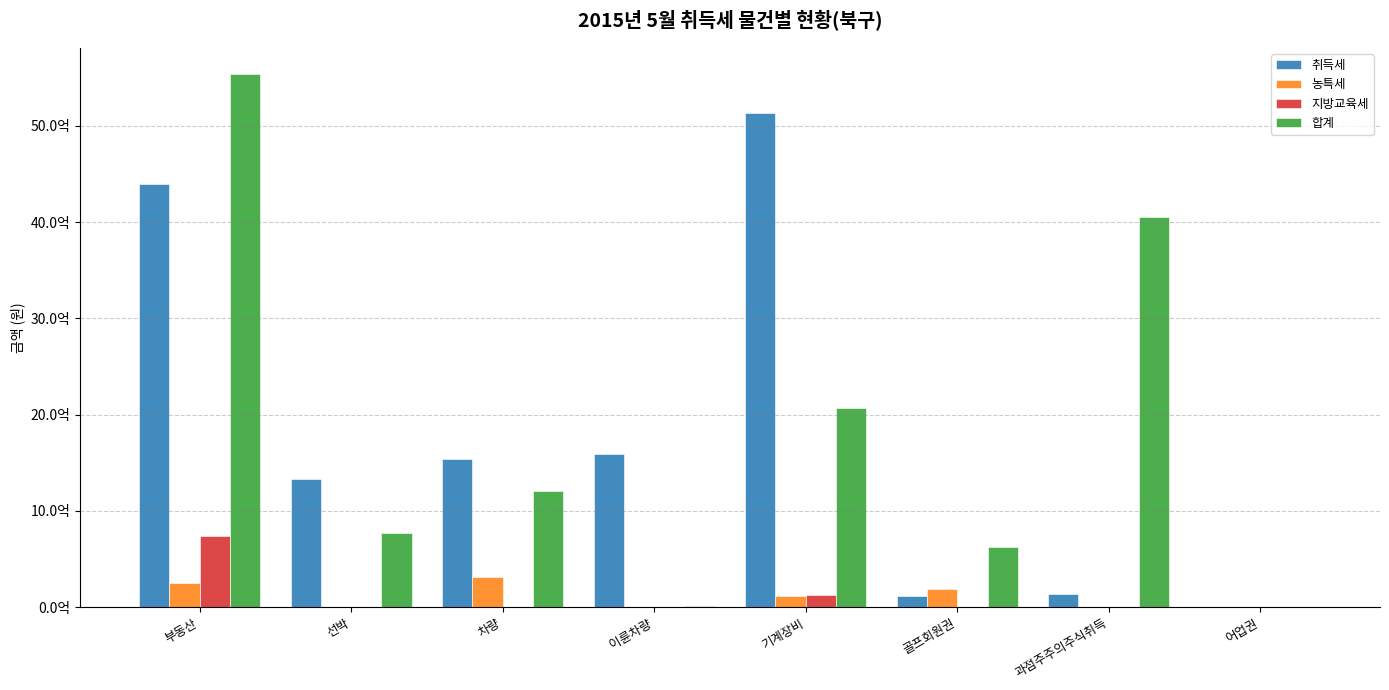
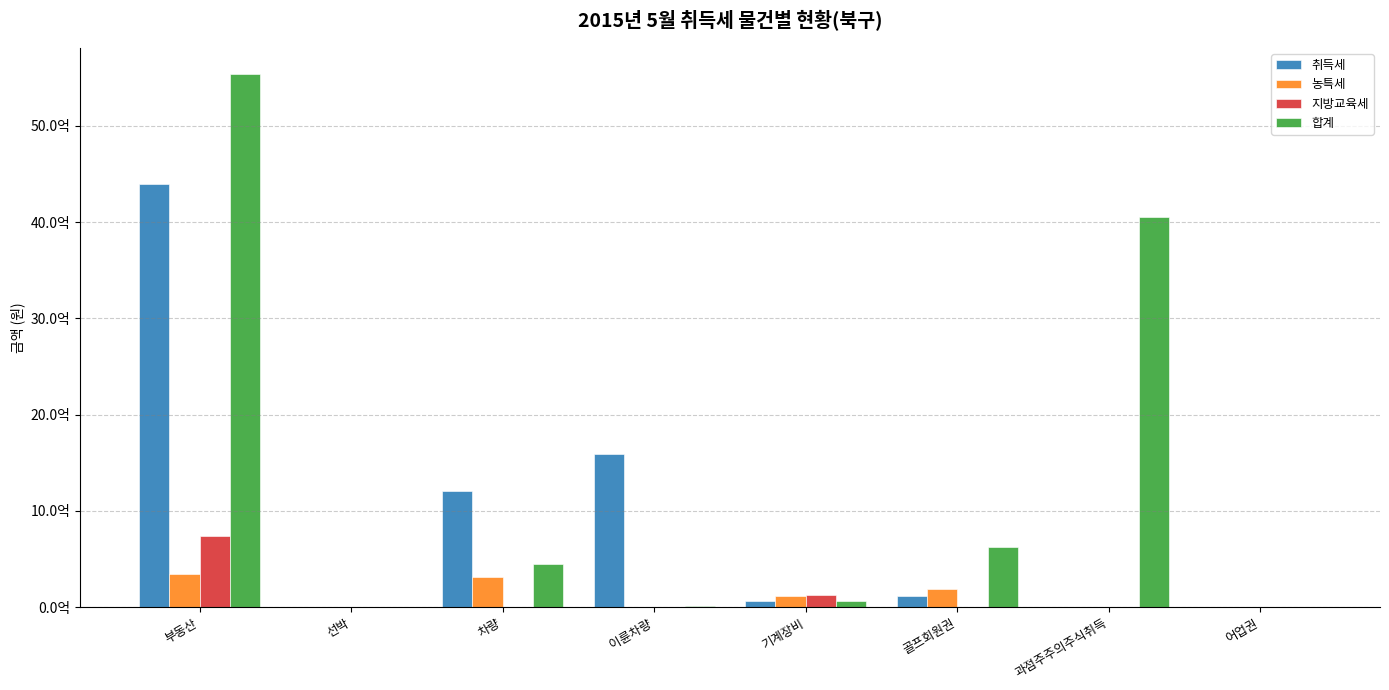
농특세, 부동산: 2억 -> 3억
취득세, 선박: 13억 -> 0억
합계, 선박: 8억 -> 0억
취득세, 차량: 15억 -> 12억
합계, 차량: 12억 -> 4억
취득세, 기계장비: 51억 -> 1억
합계, 기계장비: 21억 -> 1억
취득세, 과점주주의주식취득: 1억 -> 0억
